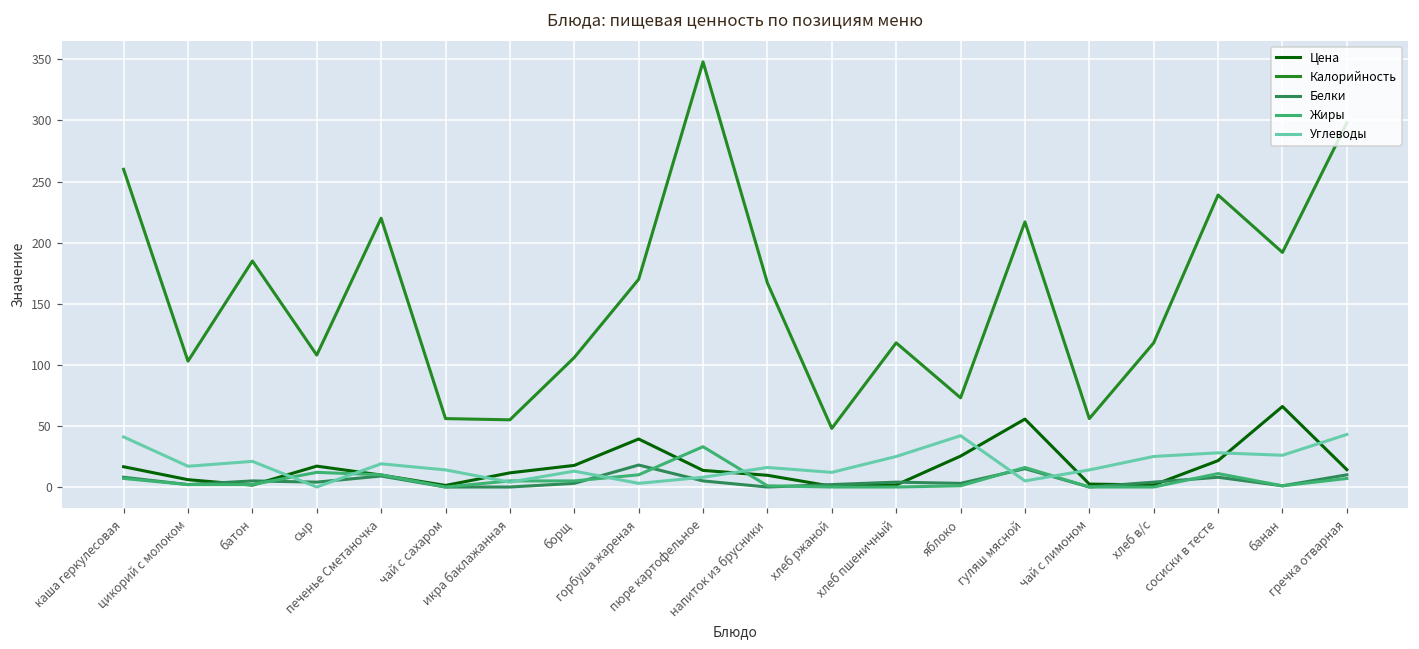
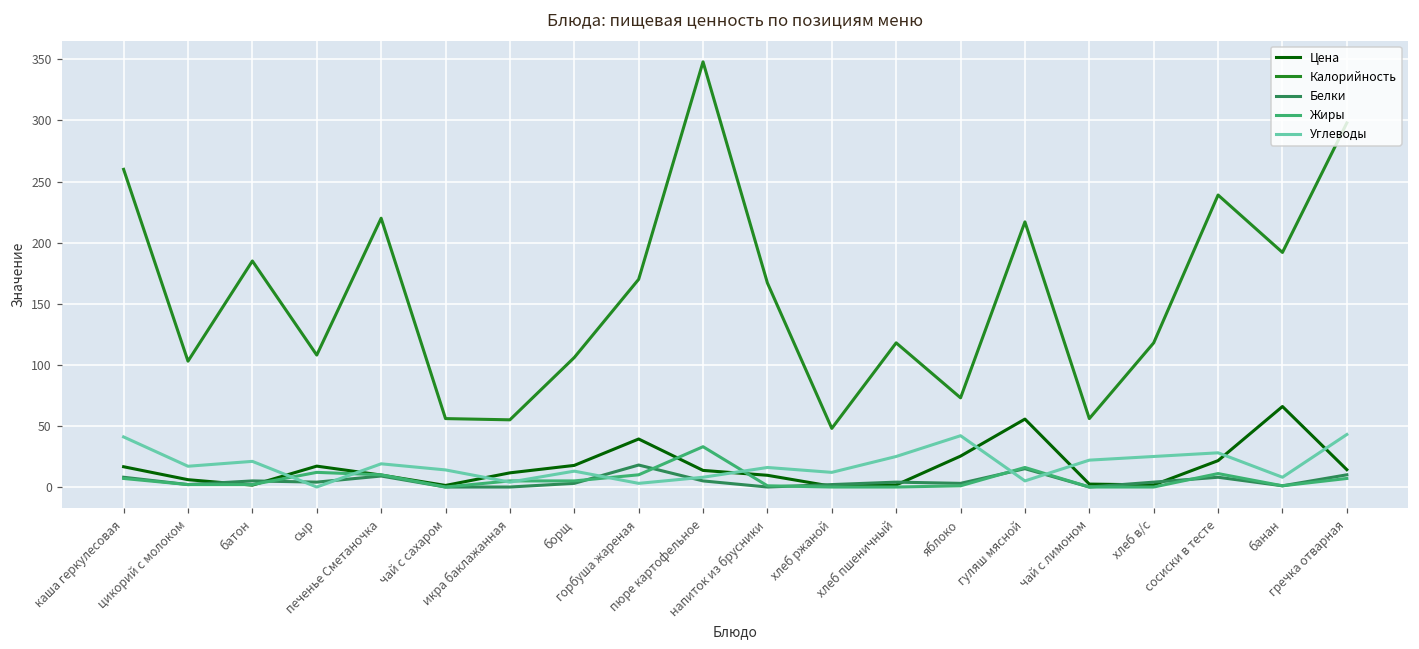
Углеводы, чай с лимоном: 14 -> 22
Углеводы, банан: 26 -> 8
